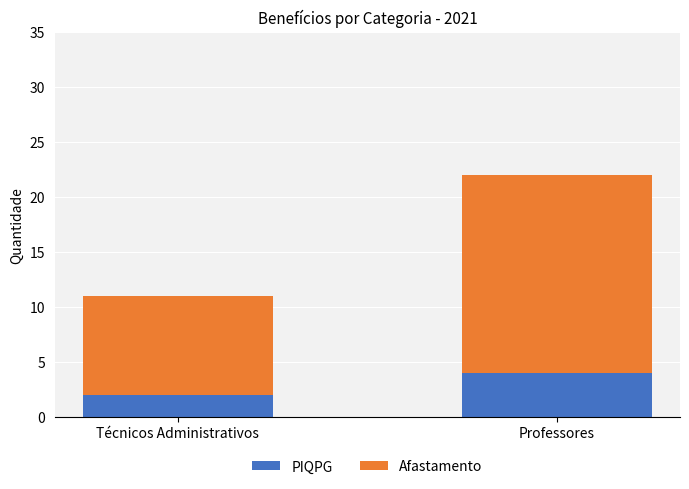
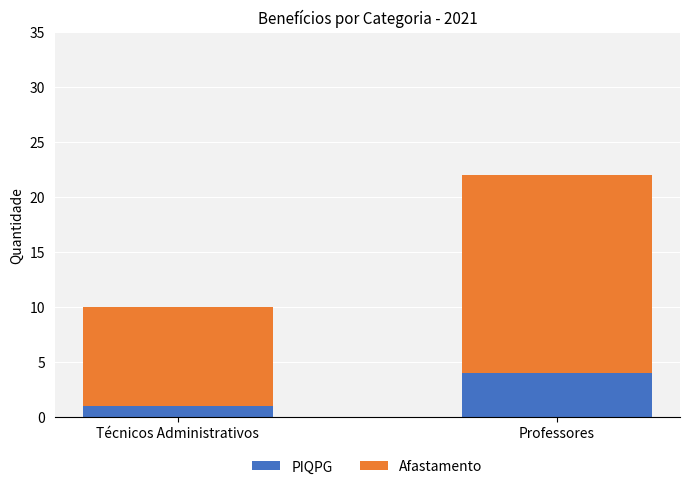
PIQPG, Técnicos Administrativos: 2 -> 1
